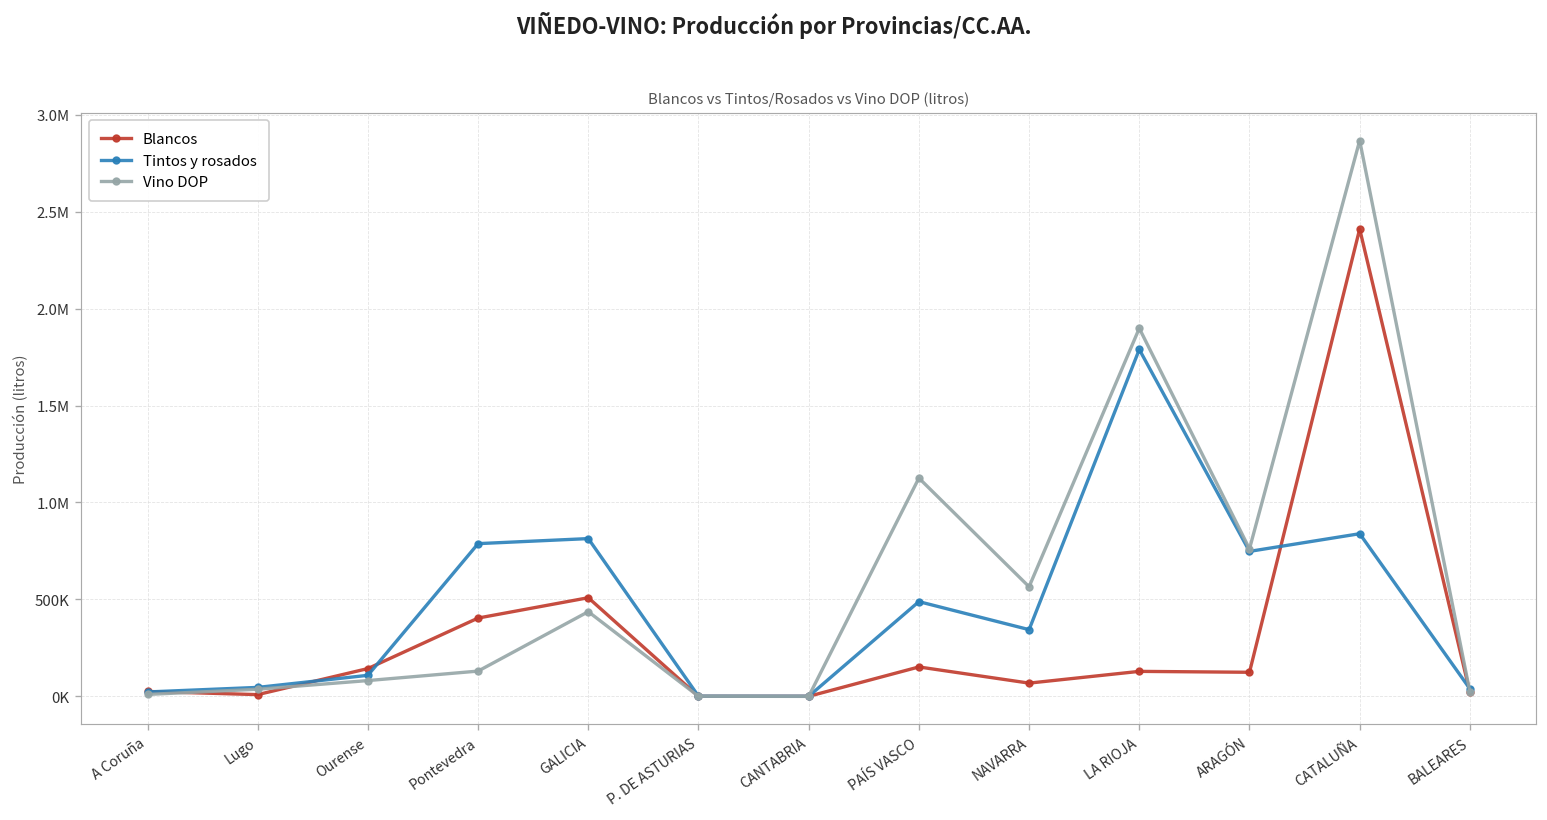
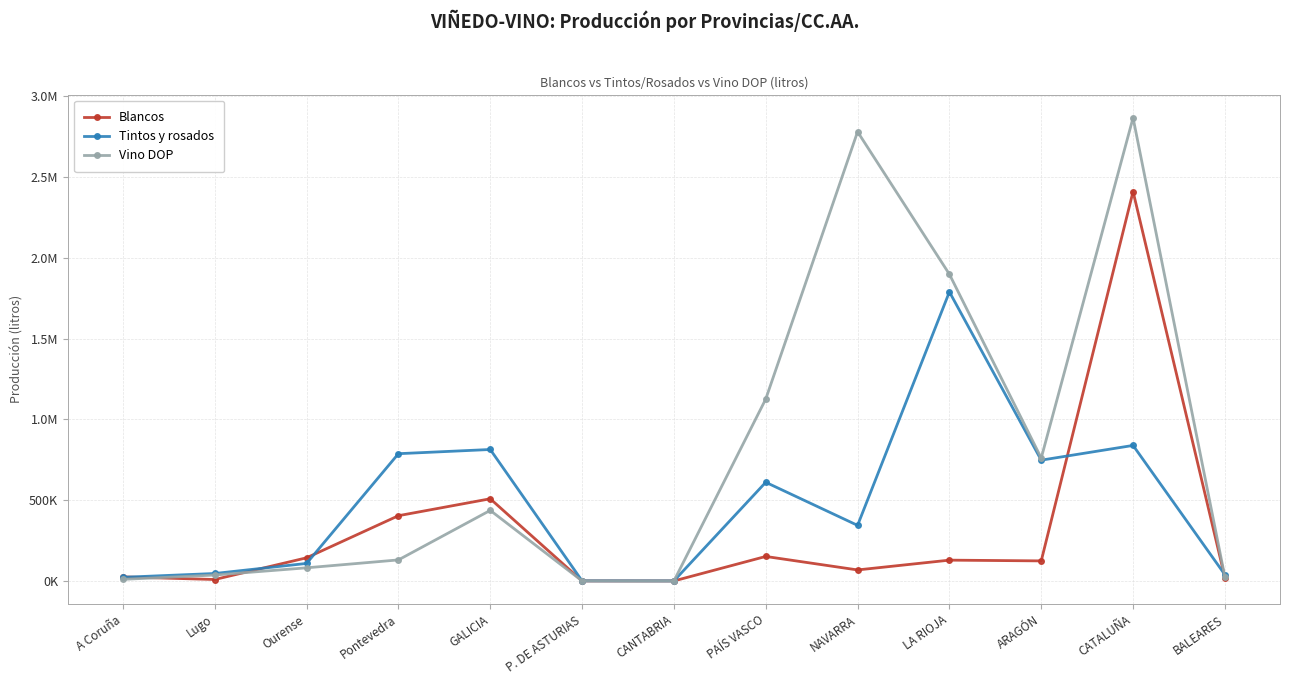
Tintos y rosados, PAÍS VASCO: 490000 -> 610000
Vino DOP, NAVARRA: 570000 -> 2780000
